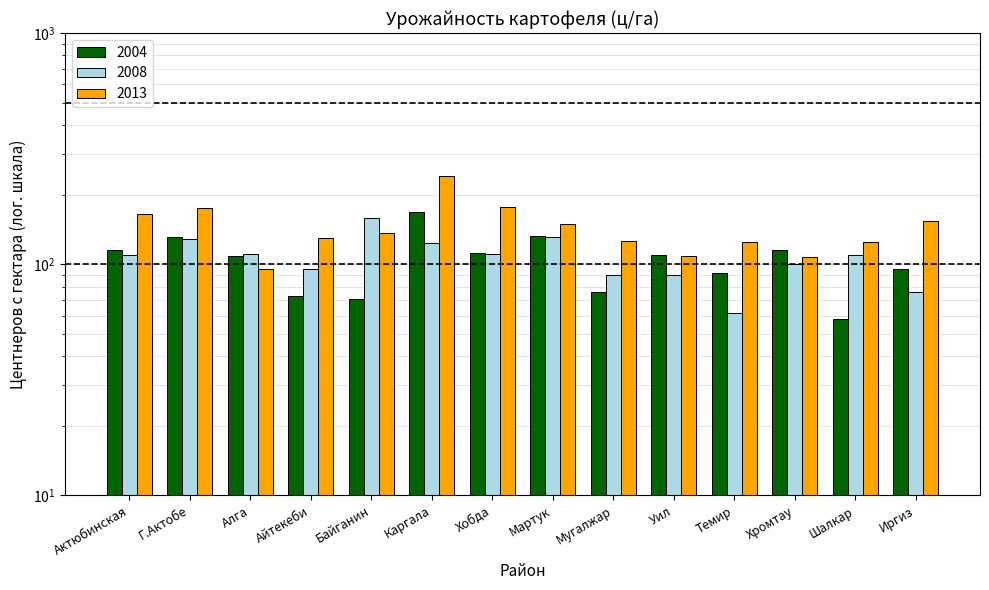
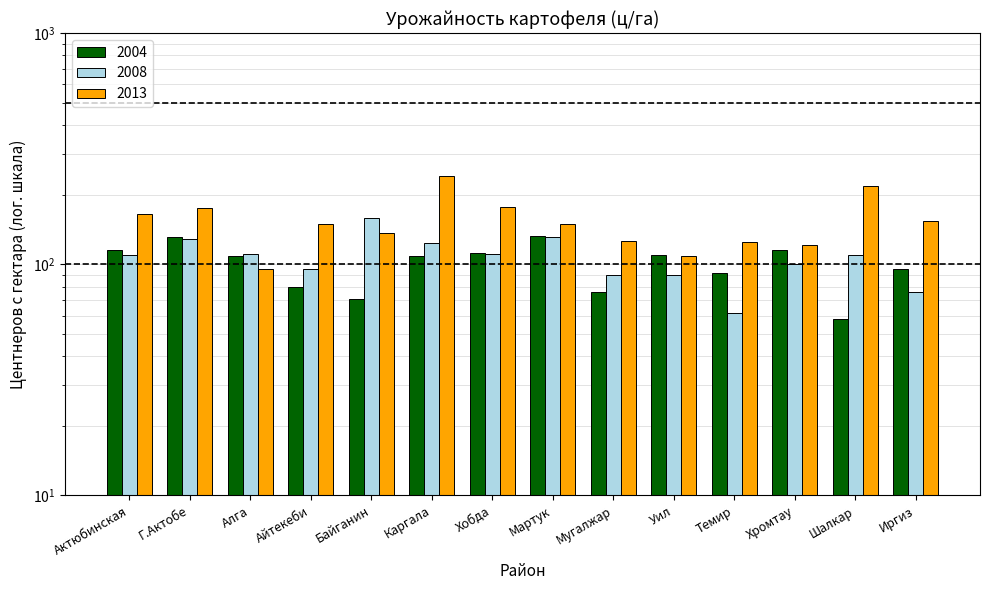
2004, Айтекеби: 73 -> 80
2013, Айтекеби: 130 -> 150
2004, Каргала: 170 -> 110
2013, Хромтау: 110 -> 120
2013, Шалкар: 130 -> 220
